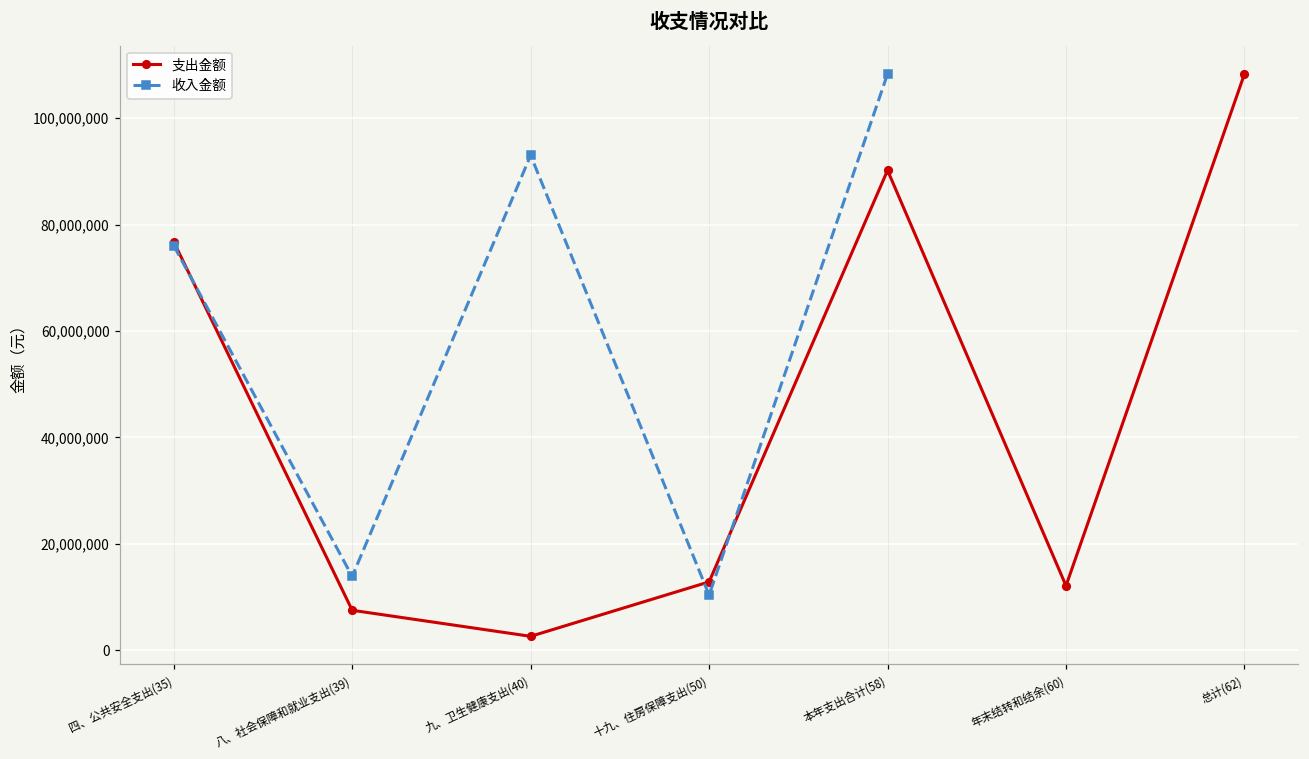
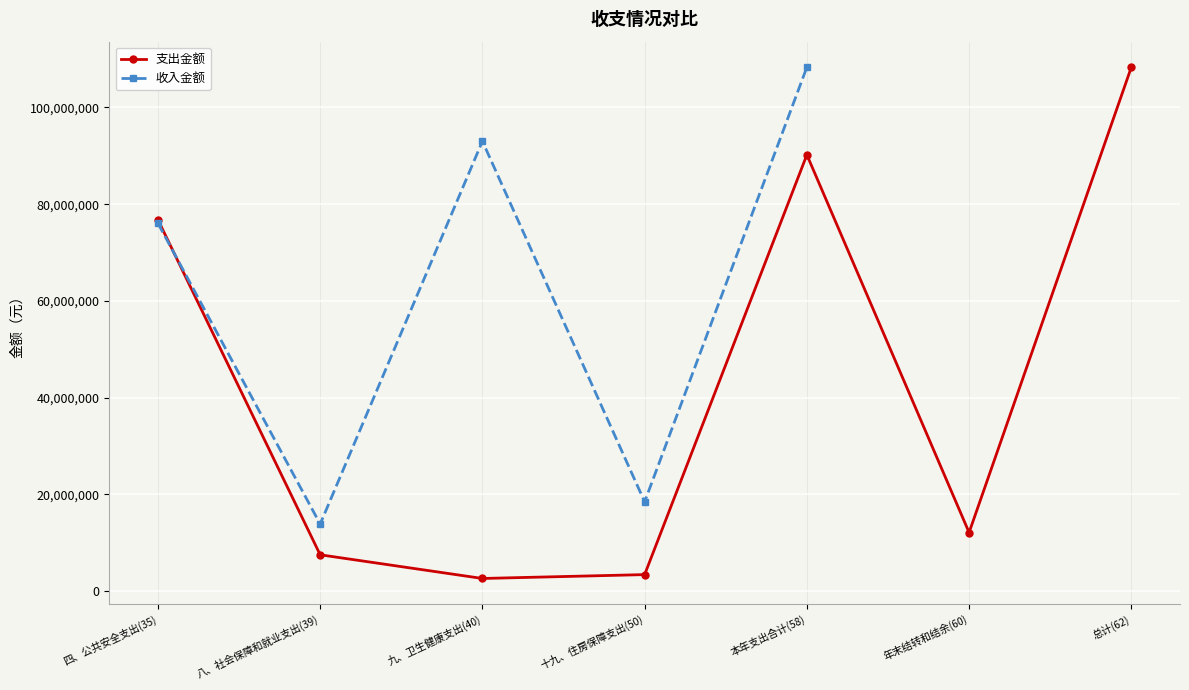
支出金额, 十九、住房保障支出(50): 13,000,000 -> 3,000,000
收入金额, 十九、住房保障支出(50): 10,000,000 -> 18,000,000
